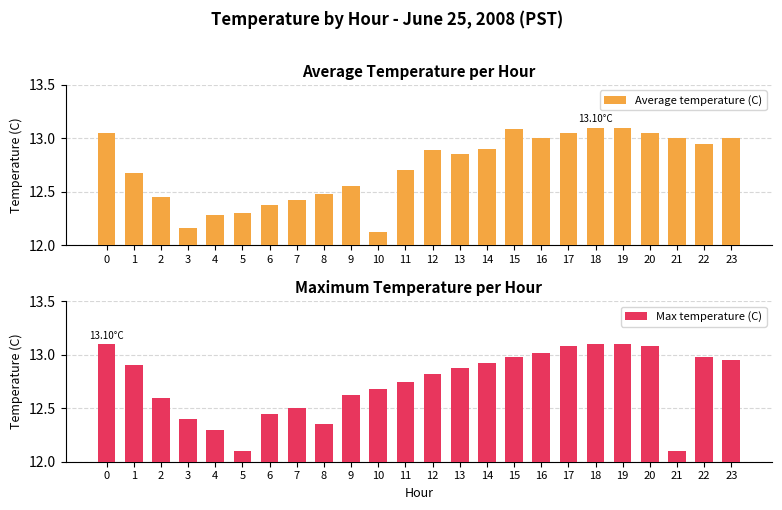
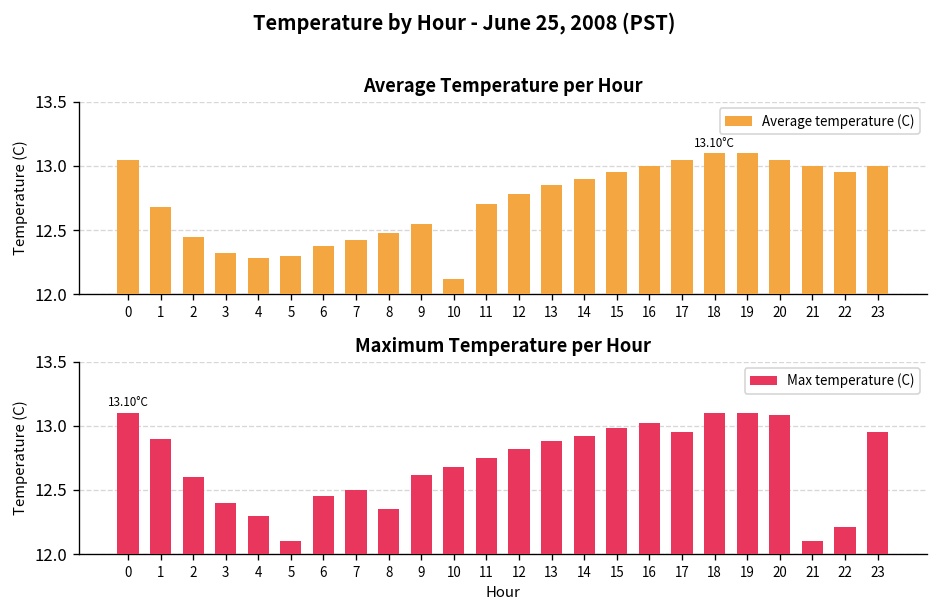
Average Temperature per Hour, 3: 12.16 -> 12.32
Average Temperature per Hour, 12: 12.89 -> 12.78
Average Temperature per Hour, 15: 13.09 -> 12.95
Maximum Temperature per Hour, 17: 13.08 -> 12.95
Maximum Temperature per Hour, 22: 12.98 -> 12.21
